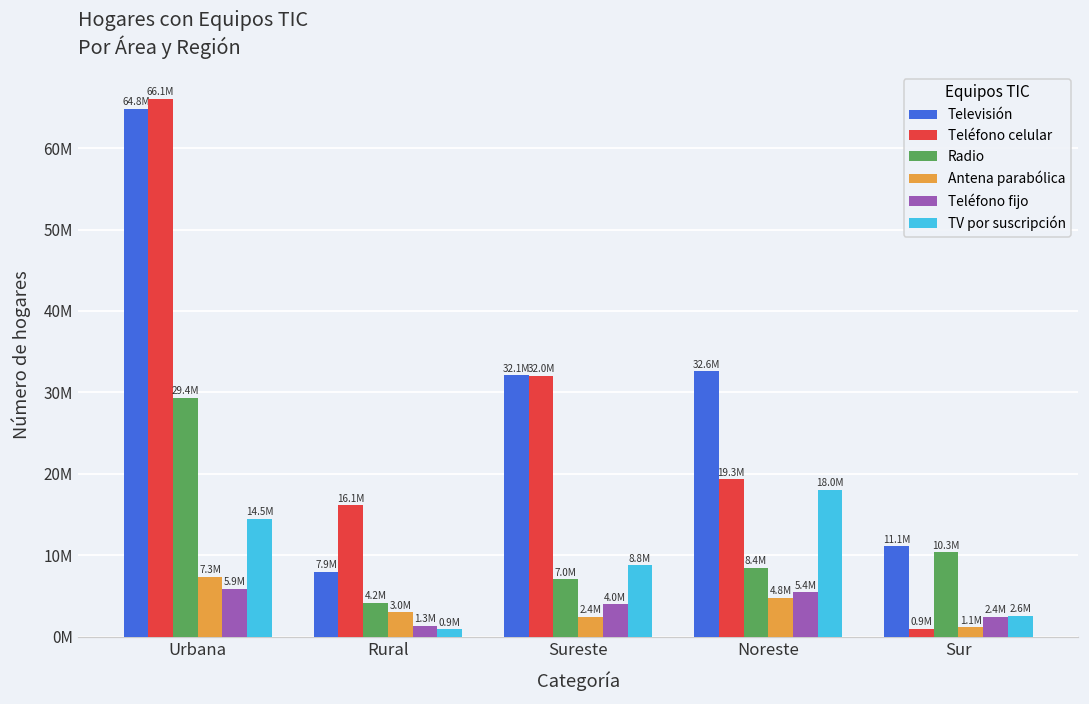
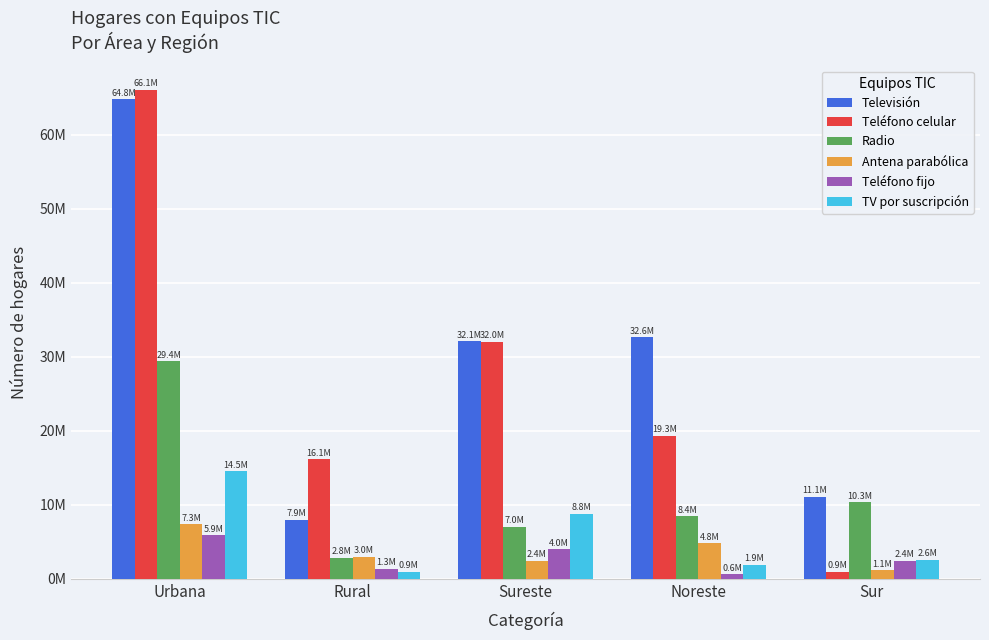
Radio, Rural: 4.2M -> 2.8M
Teléfono fijo, Noreste: 5.4M -> 0.6M
TV por suscripción, Noreste: 18.0M -> 1.9M
